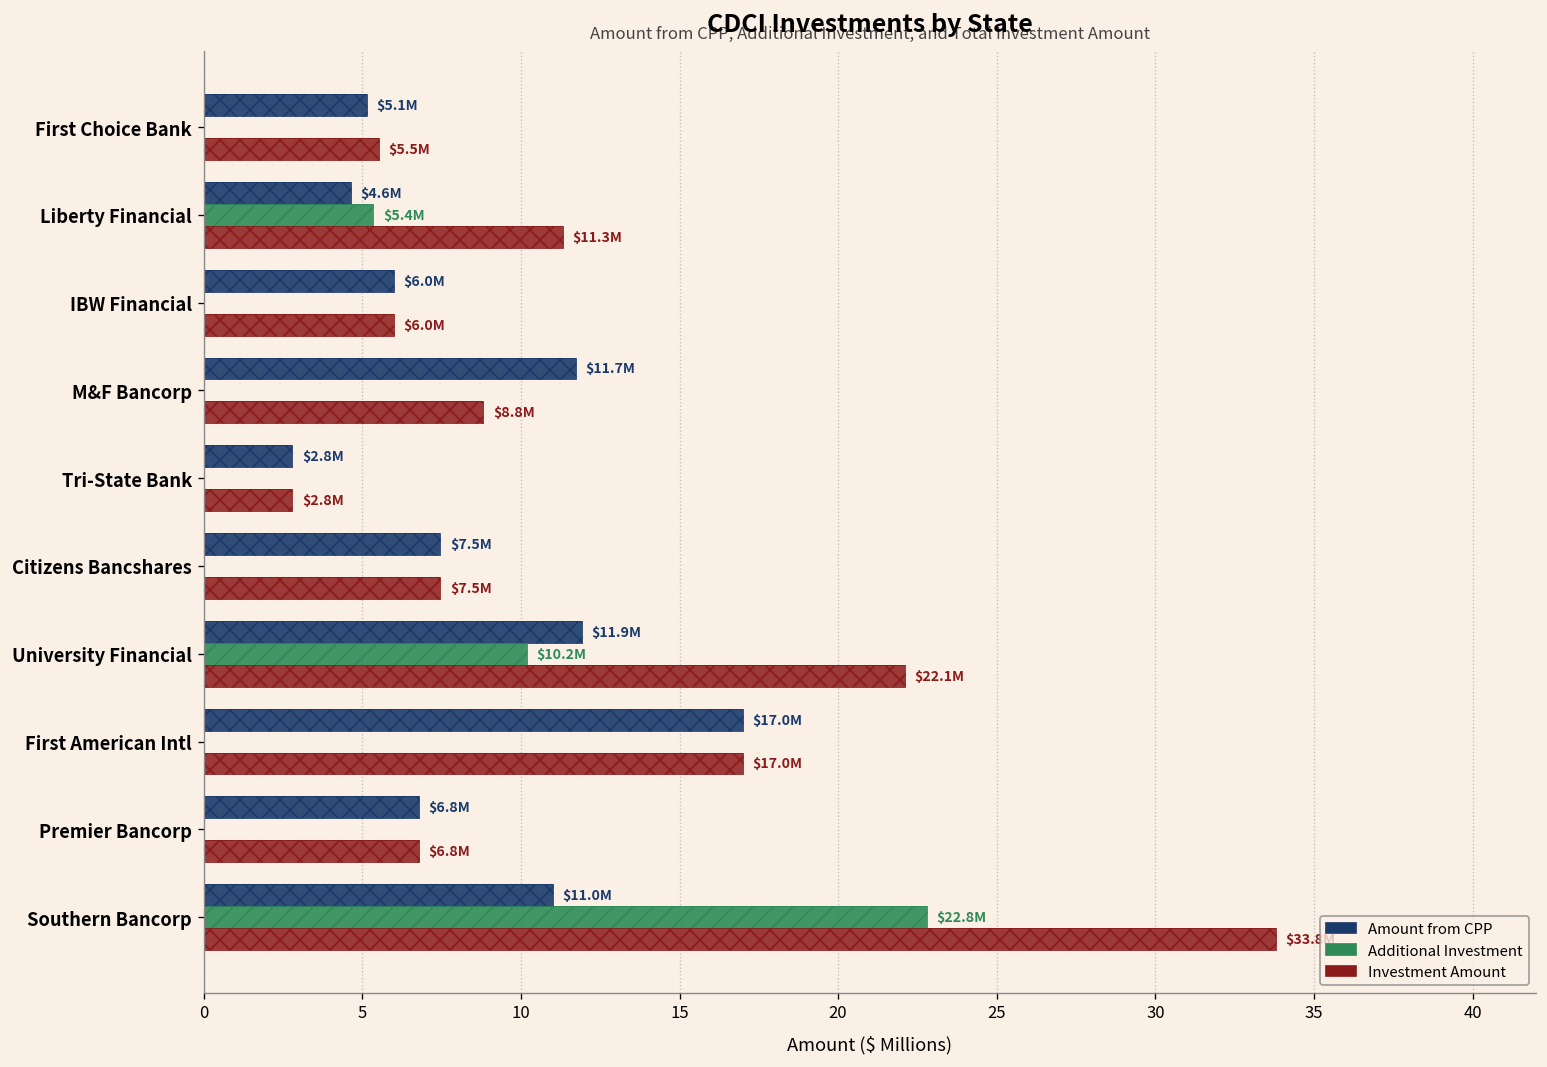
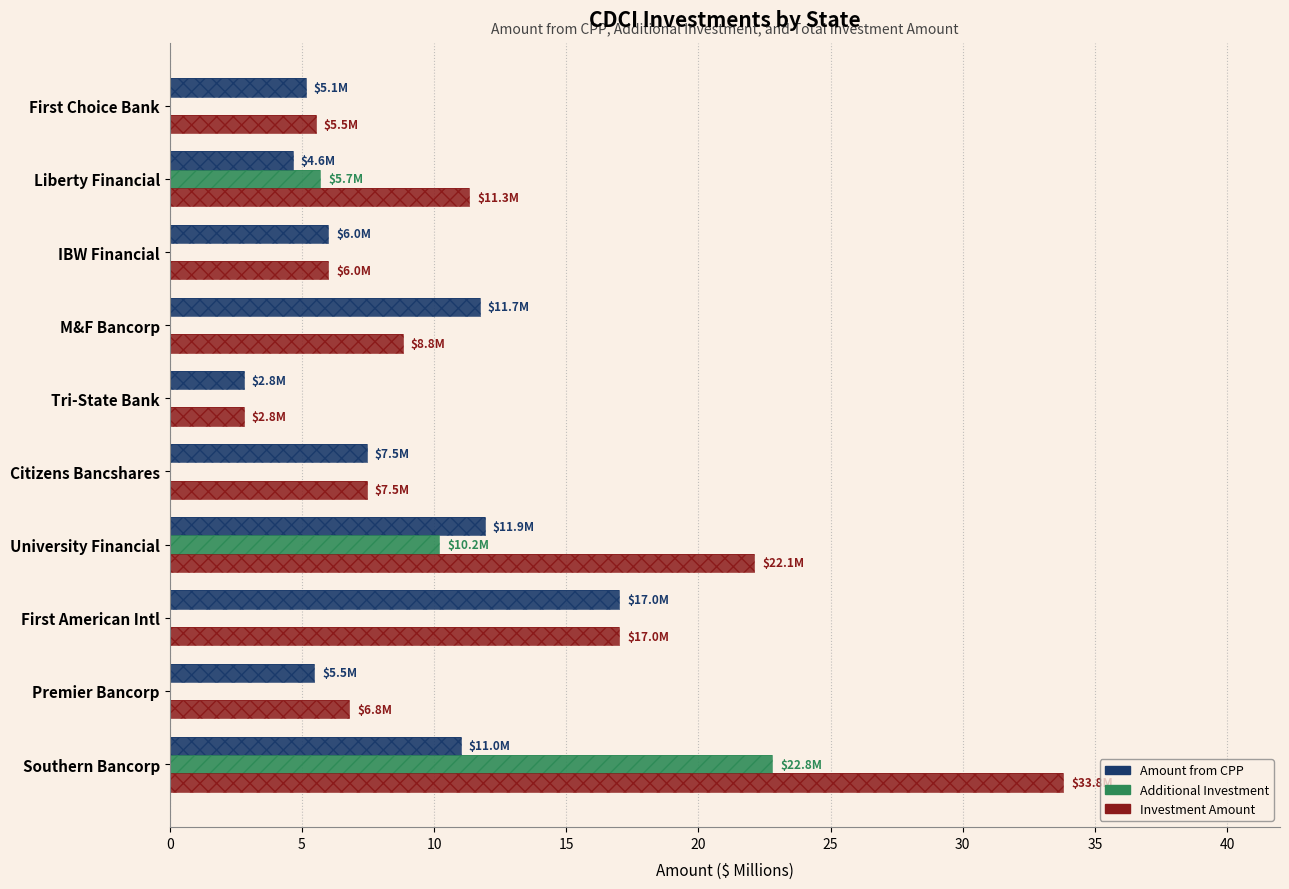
Additional Investment, Liberty Financial: $5.4M -> $5.7M
Amount from CPP, Premier Bancorp: $6.8M -> $5.5M
